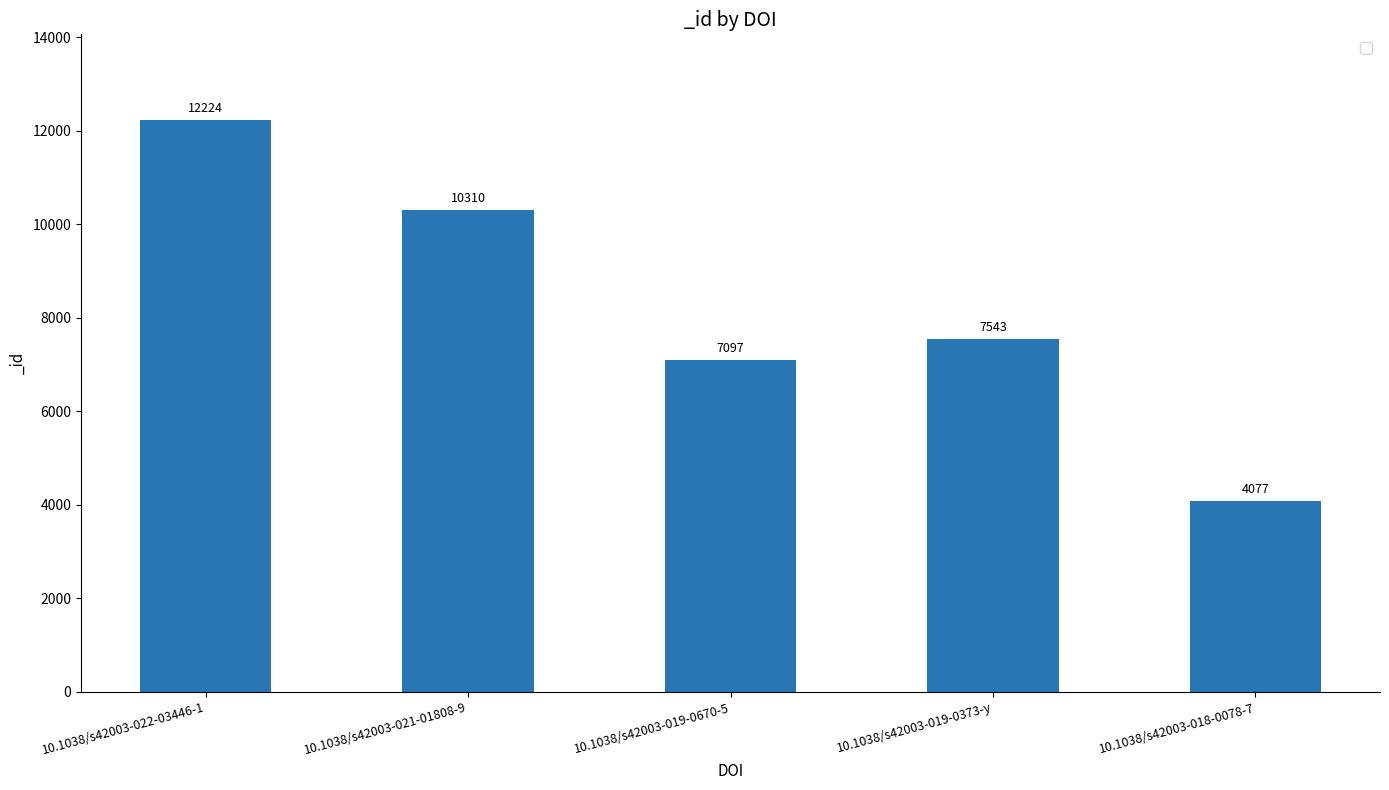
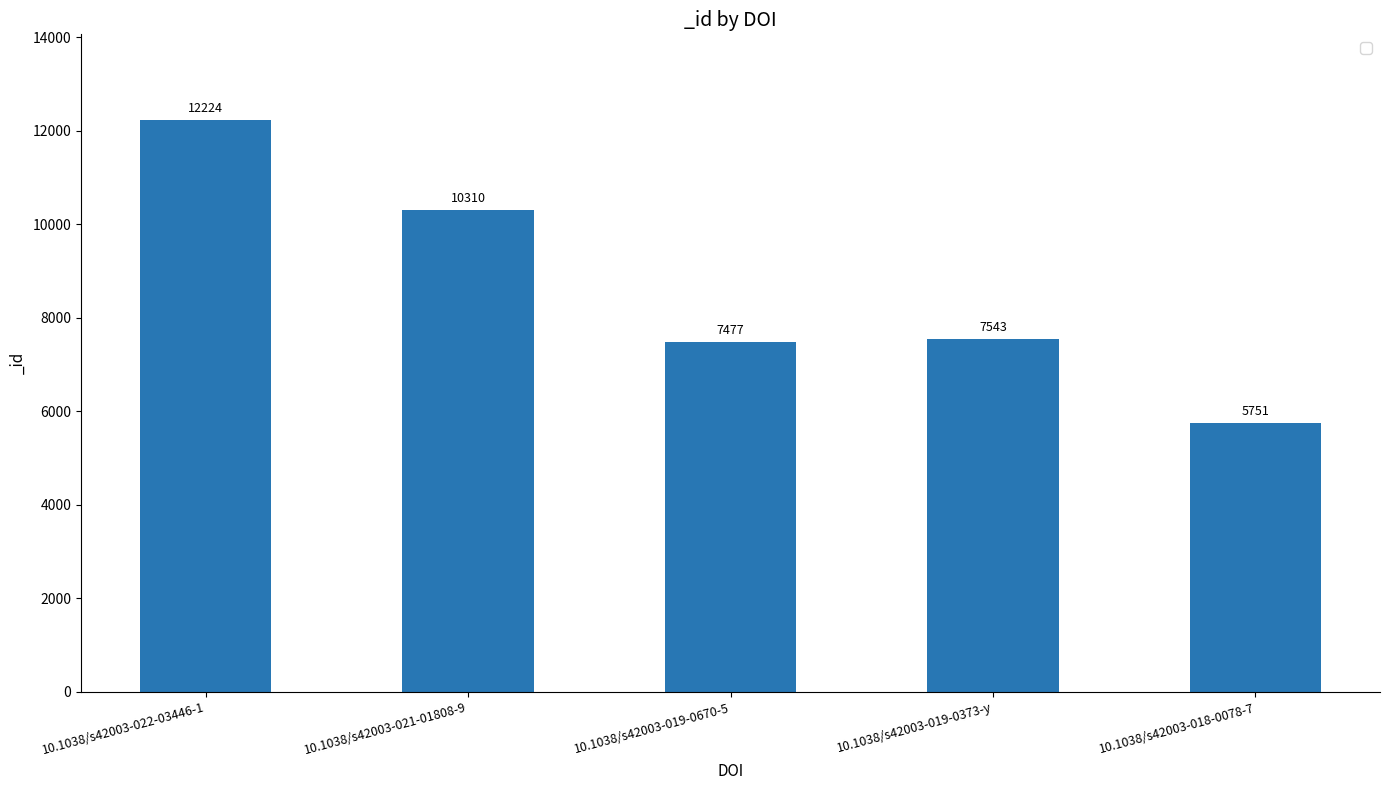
10.1038/s42003-019-0670-5: 7097 -> 7477
10.1038/s42003-018-0078-7: 4077 -> 5751
